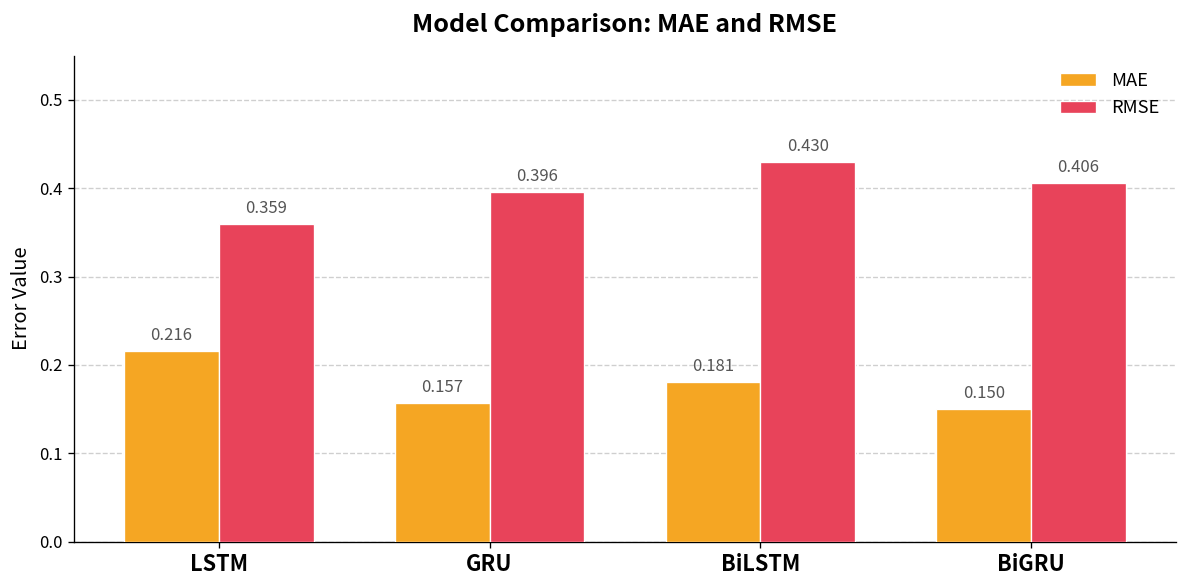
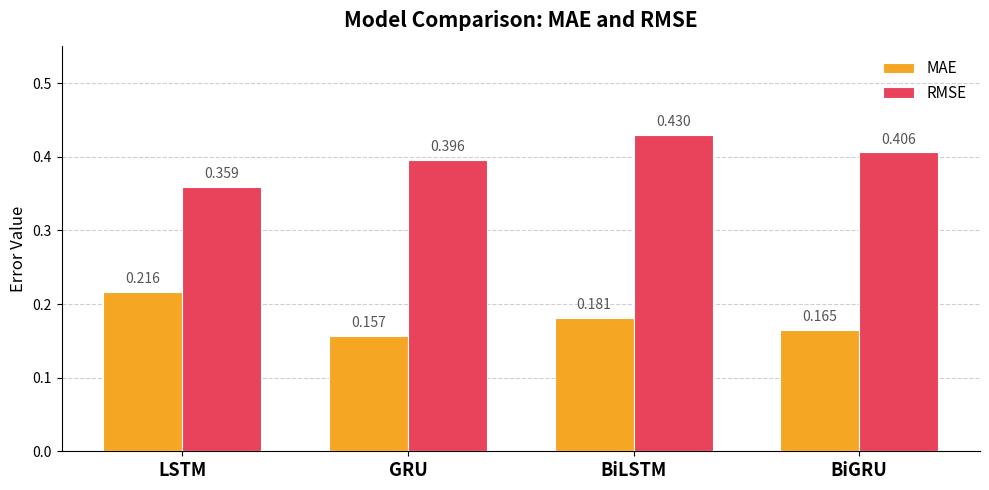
MAE, BiGRU: 0.150 -> 0.165
